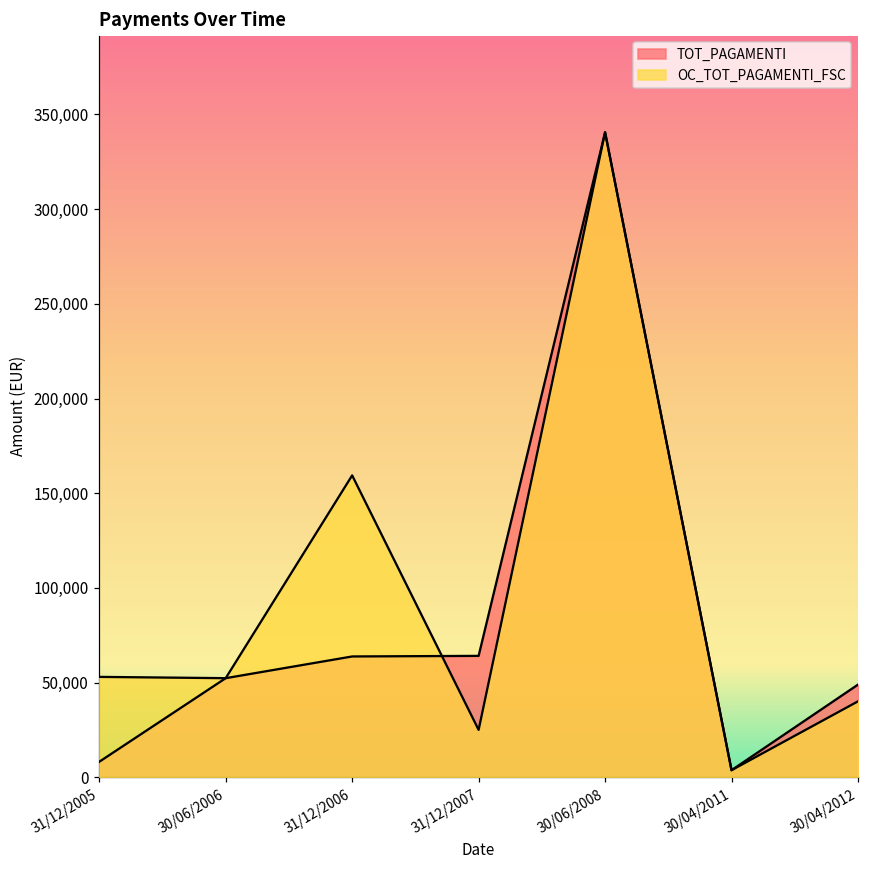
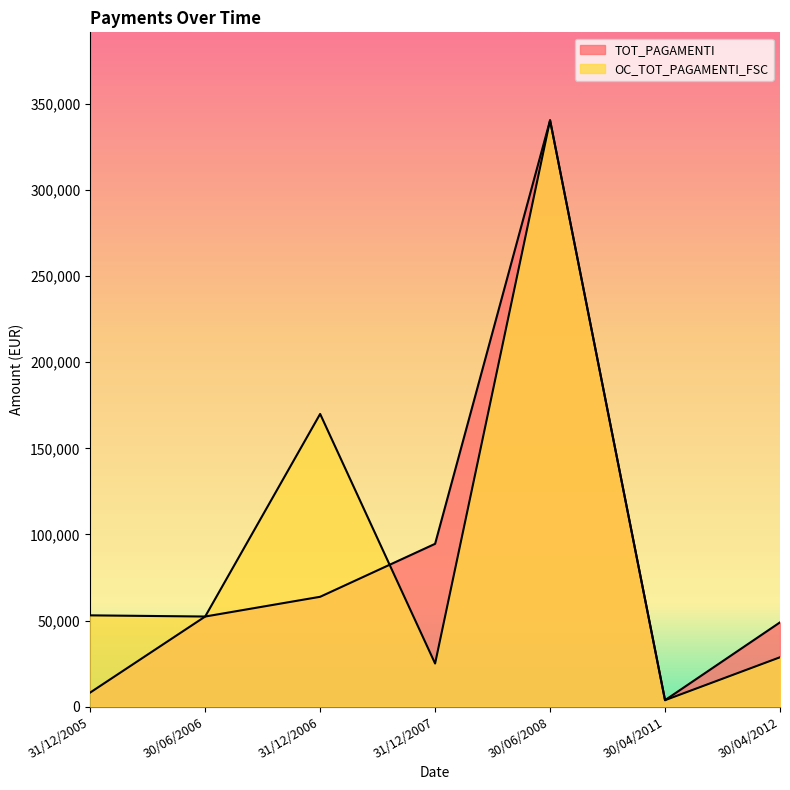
OC_TOT_PAGAMENTI_FSC, 31/12/2006: 159,000 -> 170,000
TOT_PAGAMENTI, 31/12/2007: 64,000 -> 95,000
OC_TOT_PAGAMENTI_FSC, 30/04/2012: 40,000 -> 29,000
